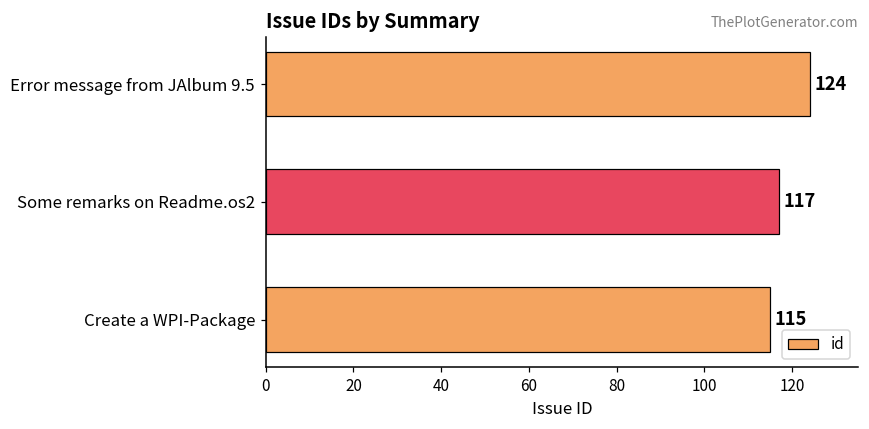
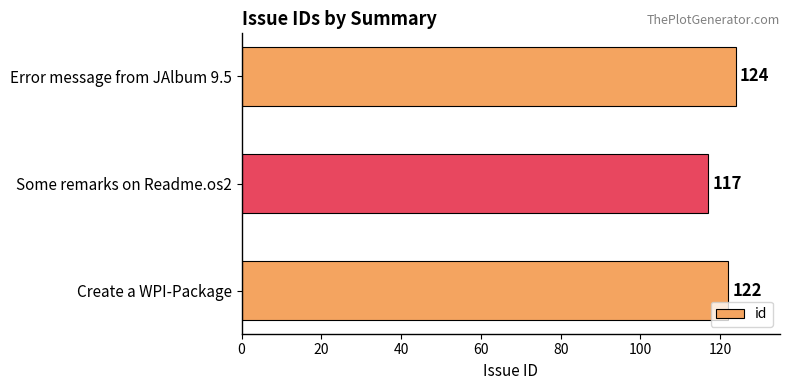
Create a WPI-Package: 115 -> 122
